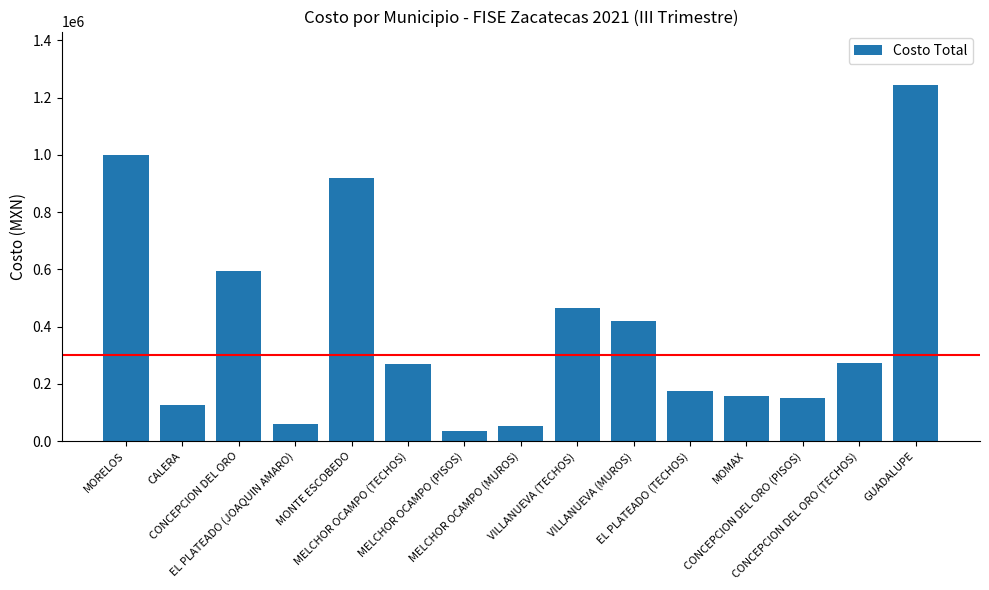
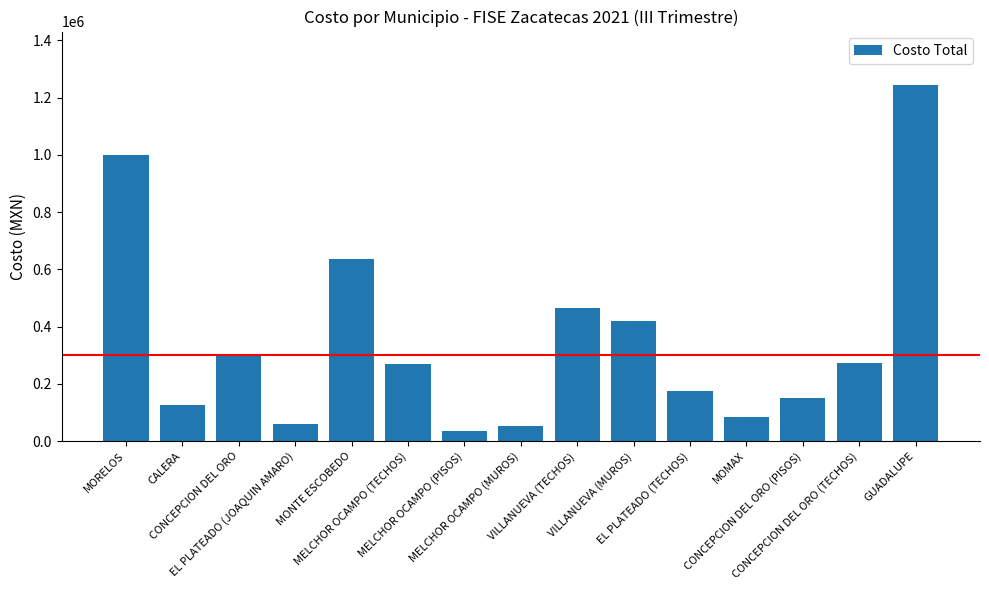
CONCEPCION DEL ORO: 590000 -> 300000
MONTE ESCOBEDO: 920000 -> 640000
MOMAX: 160000 -> 90000
